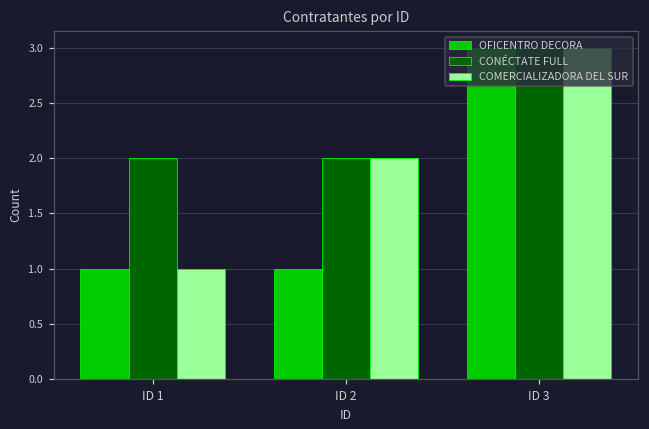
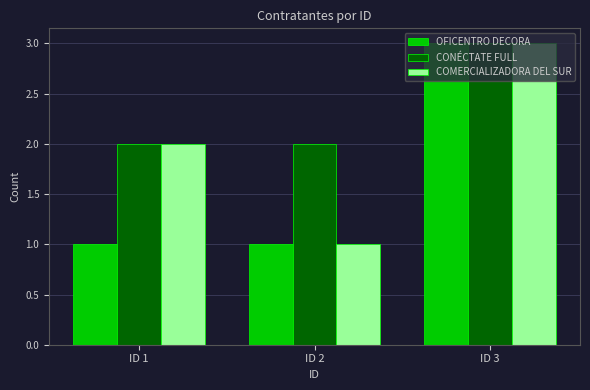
COMERCIALIZADORA DEL SUR, ID 1: 1 -> 2
COMERCIALIZADORA DEL SUR, ID 2: 2 -> 1
